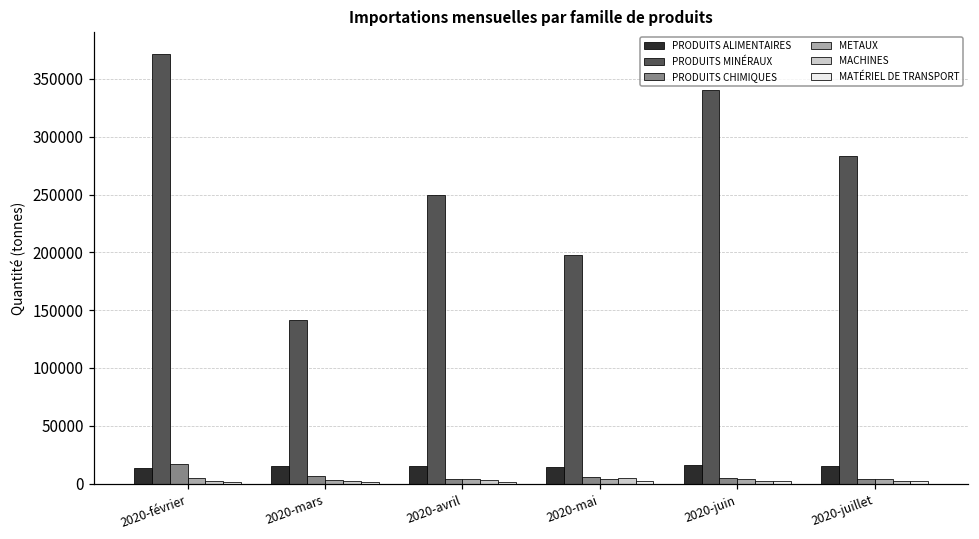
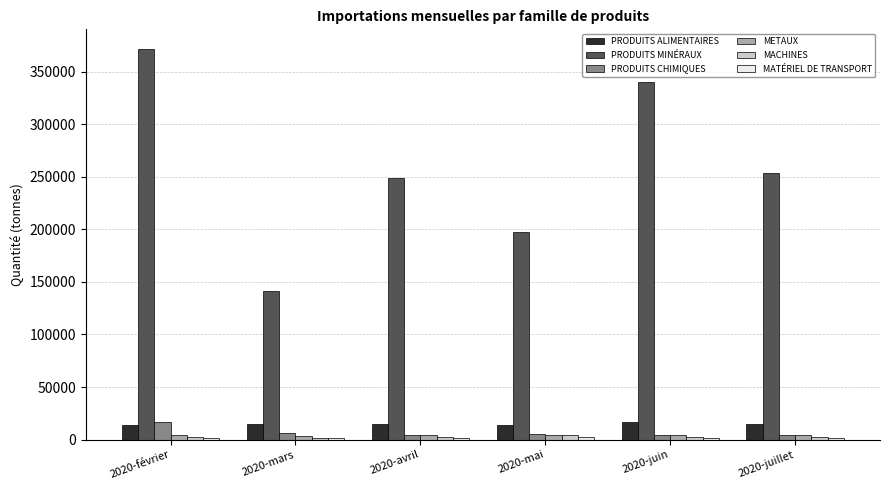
PRODUITS MINÉRAUX, 2020-juillet: 283000 -> 254000
